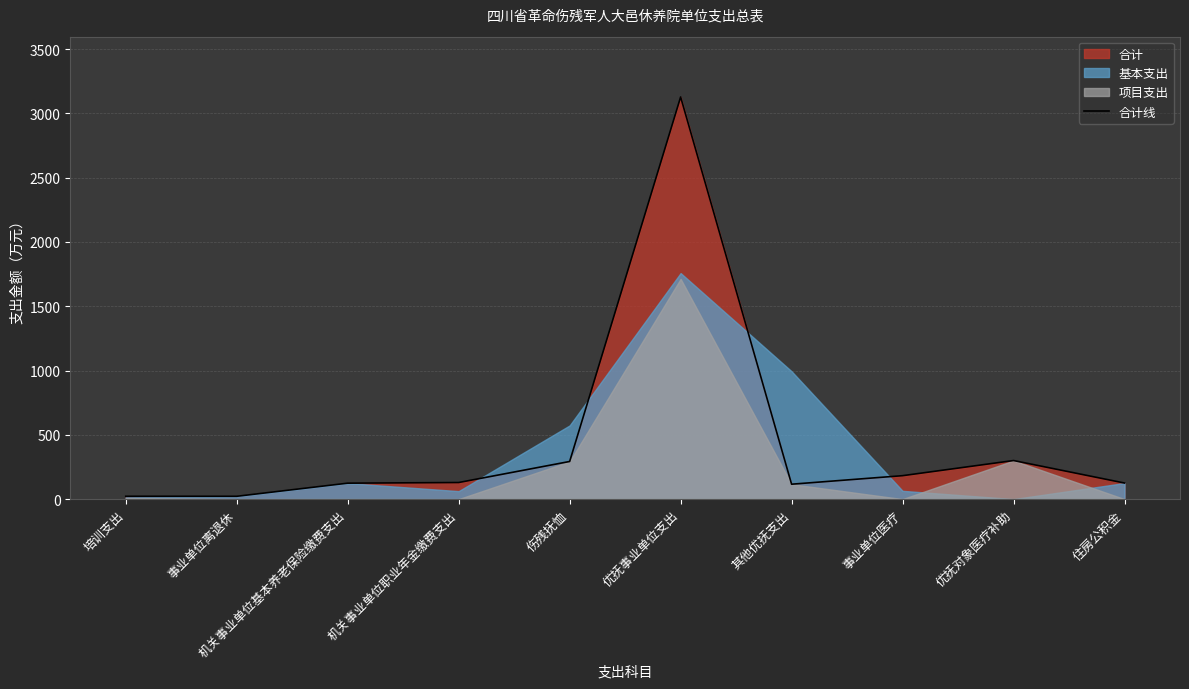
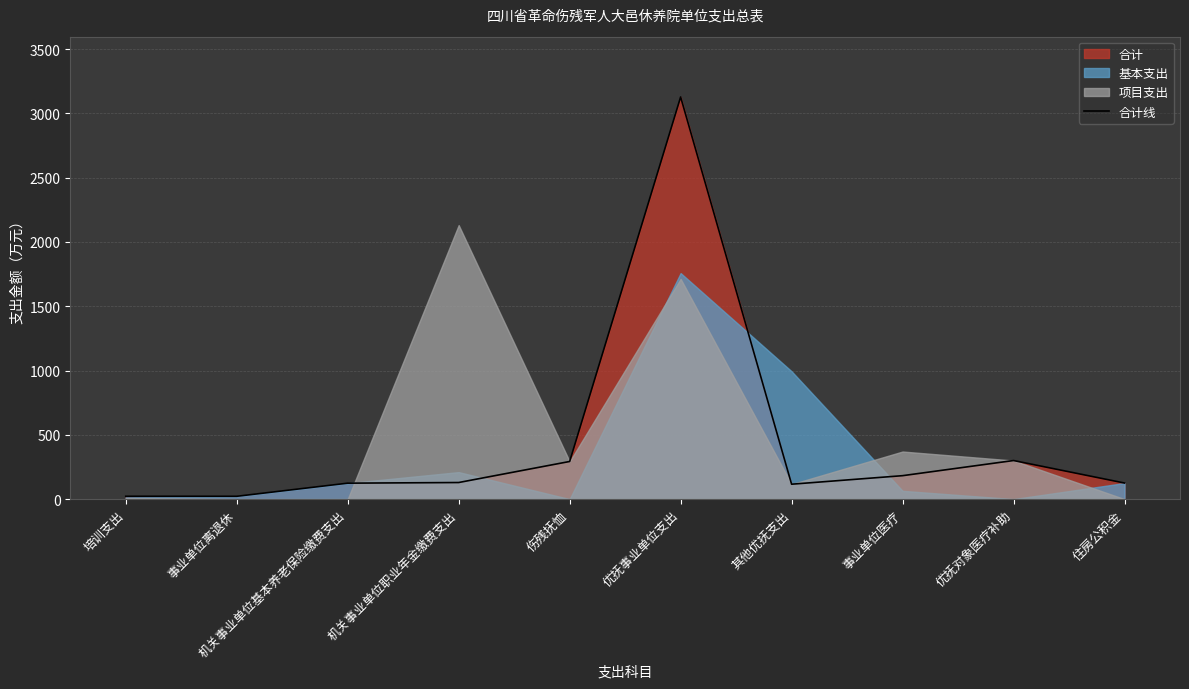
基本支出, 机关事业单位职业年金缴费支出: 60 -> 210
项目支出, 机关事业单位职业年金缴费支出: 0 -> 2130
基本支出, 伤残抚恤: 570 -> 0
项目支出, 事业单位医疗: 0 -> 370
